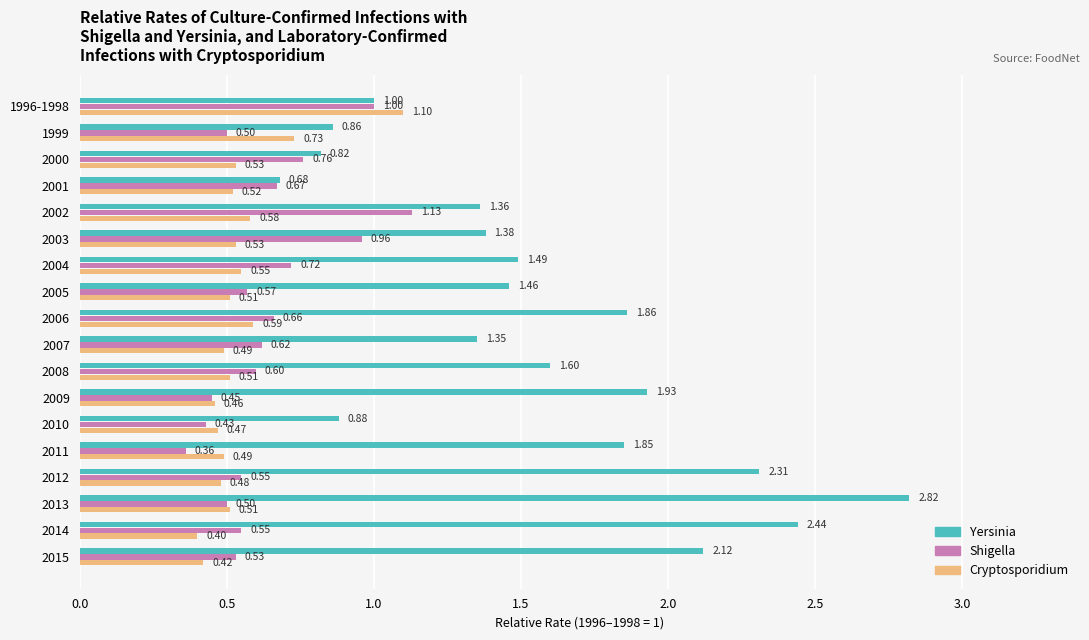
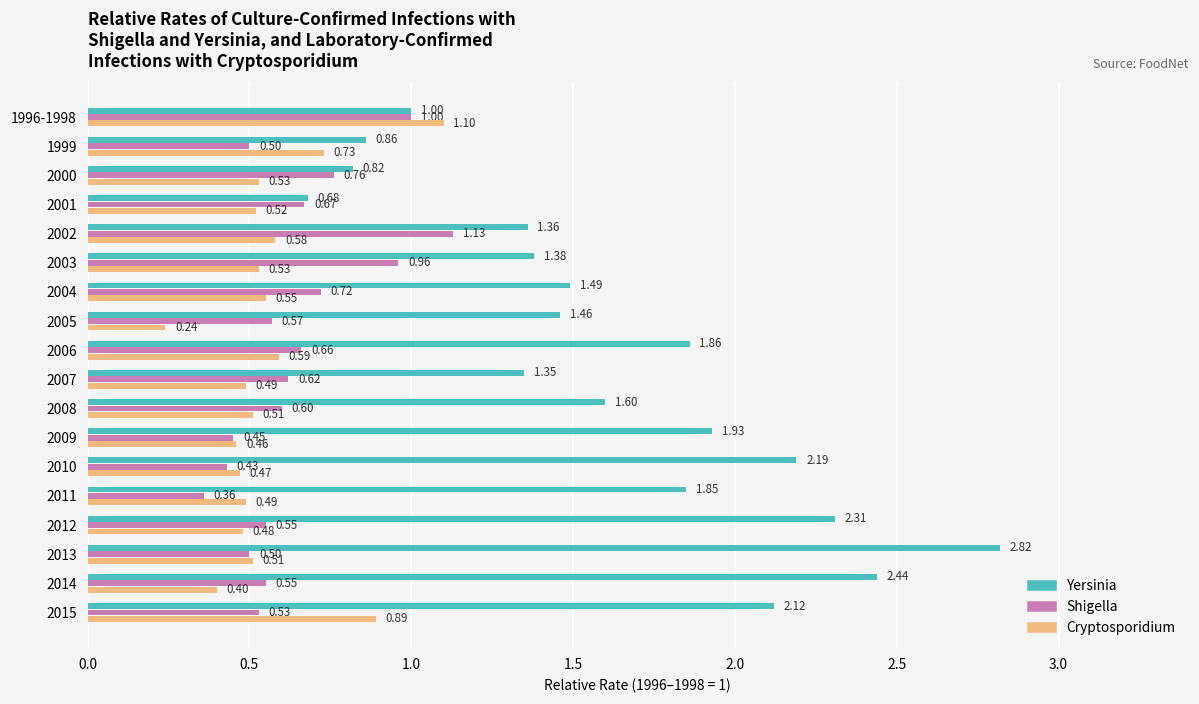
Cryptosporidium, 2005: 0.51 -> 0.24
Yersinia, 2010: 0.88 -> 2.19
Cryptosporidium, 2015: 0.42 -> 0.89
